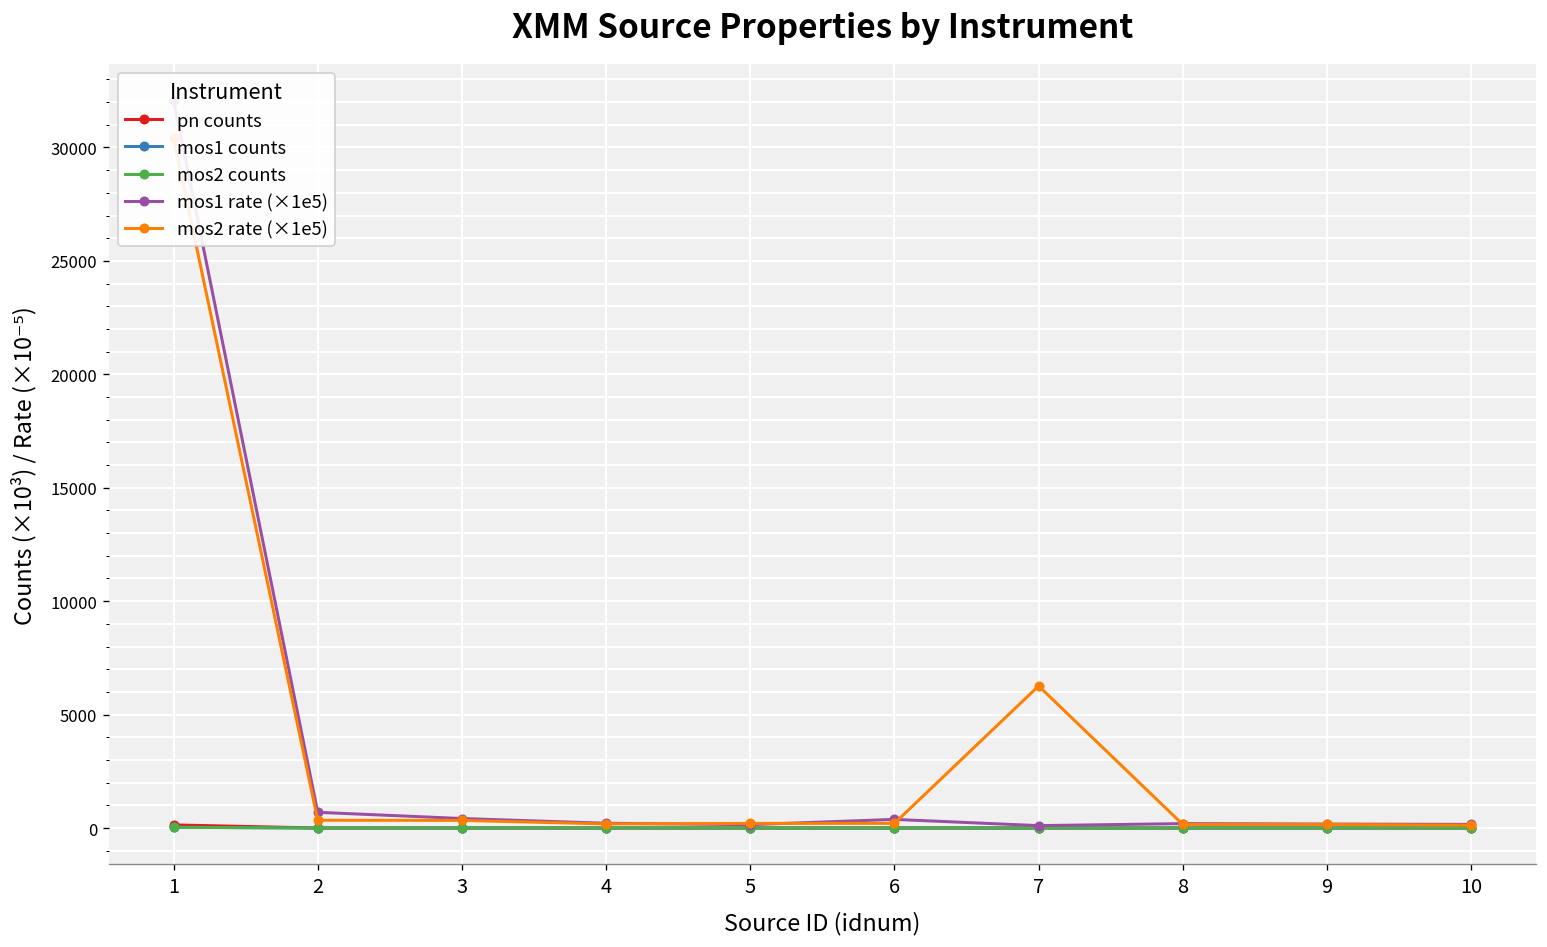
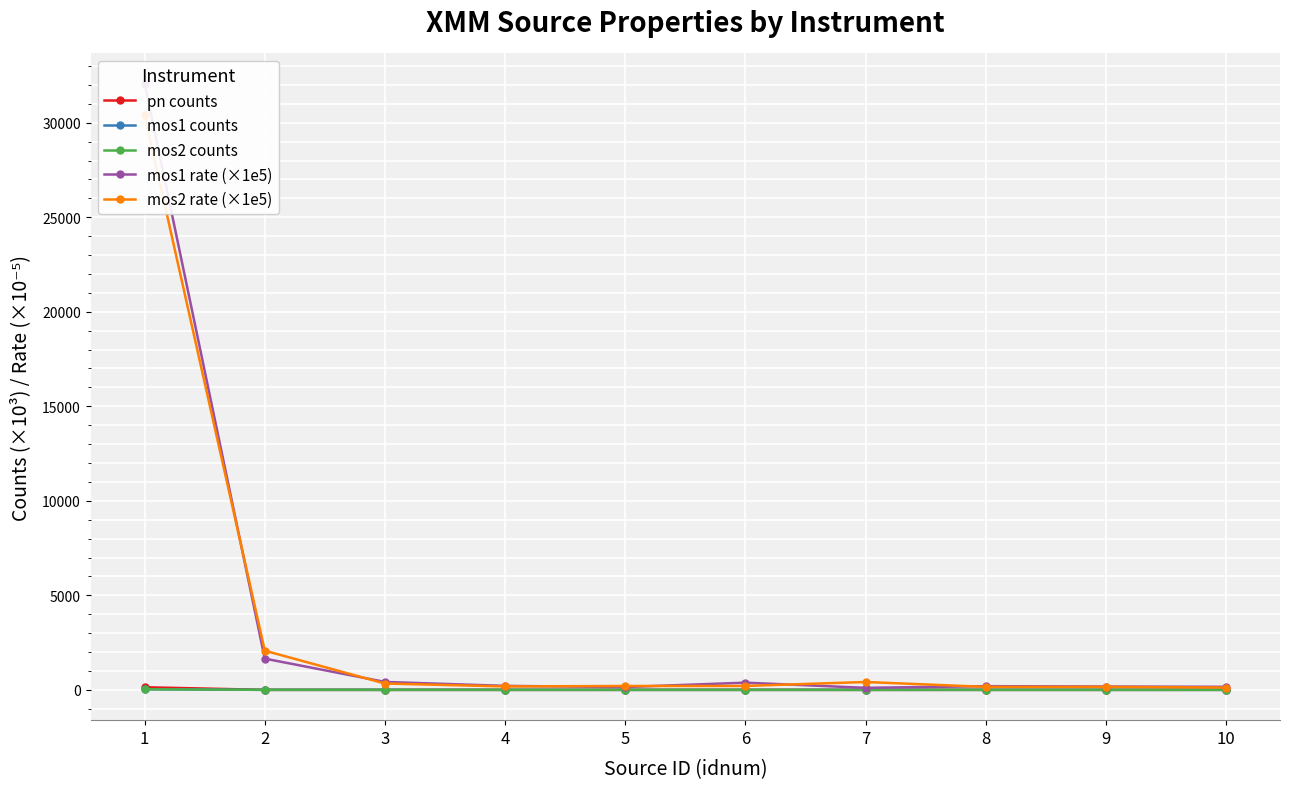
mos1 rate (×1e5), 2: 700 -> 1700
mos2 rate (×1e5), 2: 300 -> 2100
mos2 rate (×1e5), 7: 6300 -> 400
